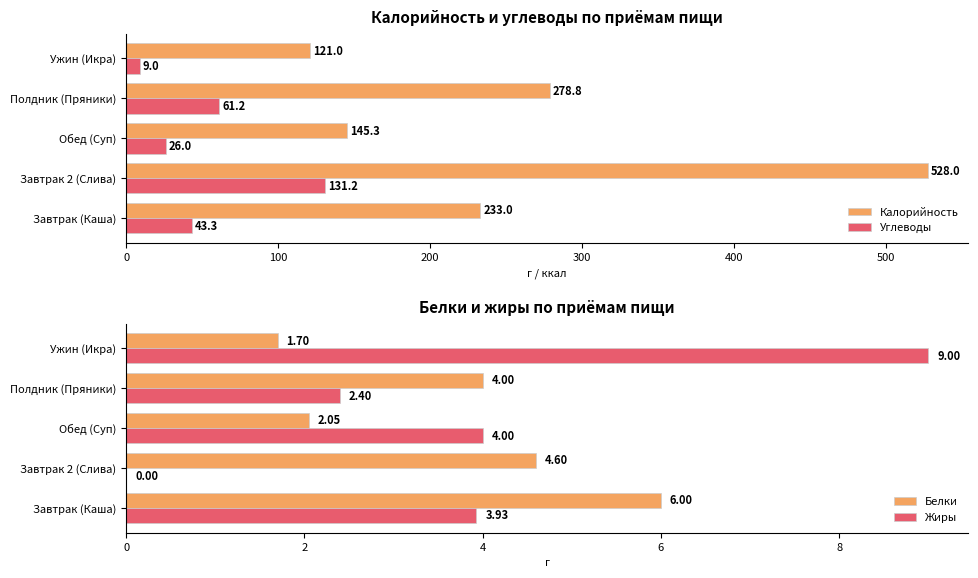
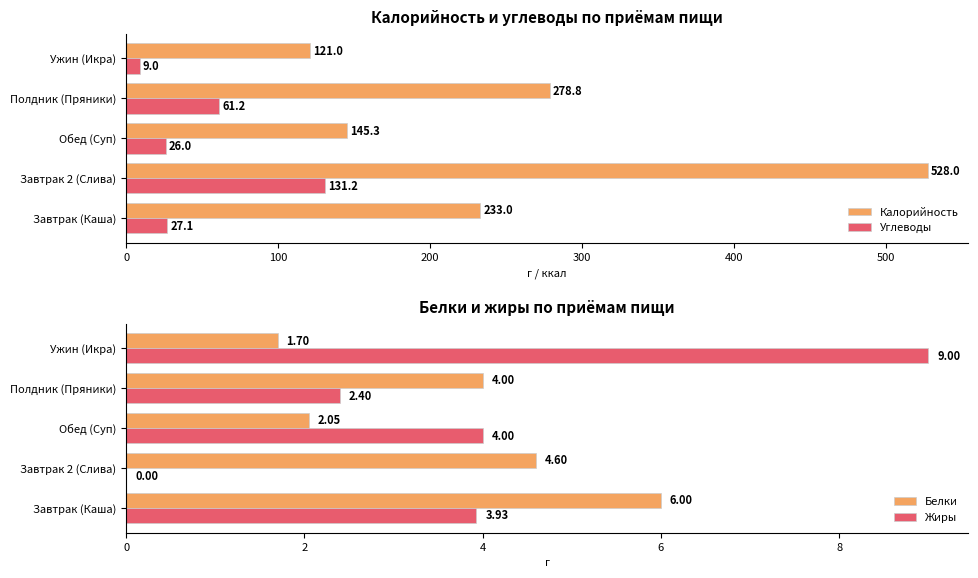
Калорийность и углеводы по приёмам пищи, Углеводы, Завтрак (Каша): 43.3 -> 27.1
